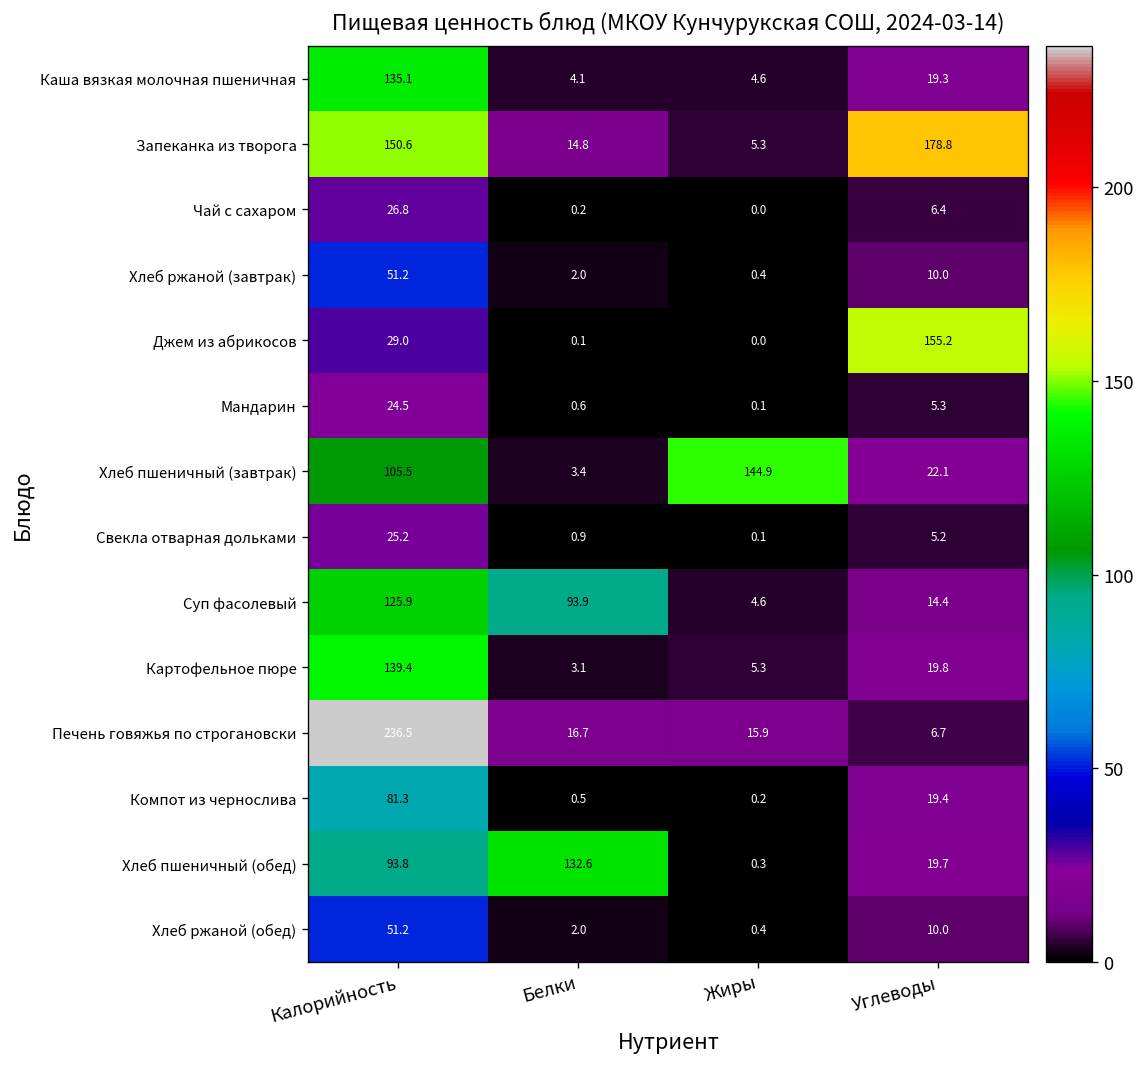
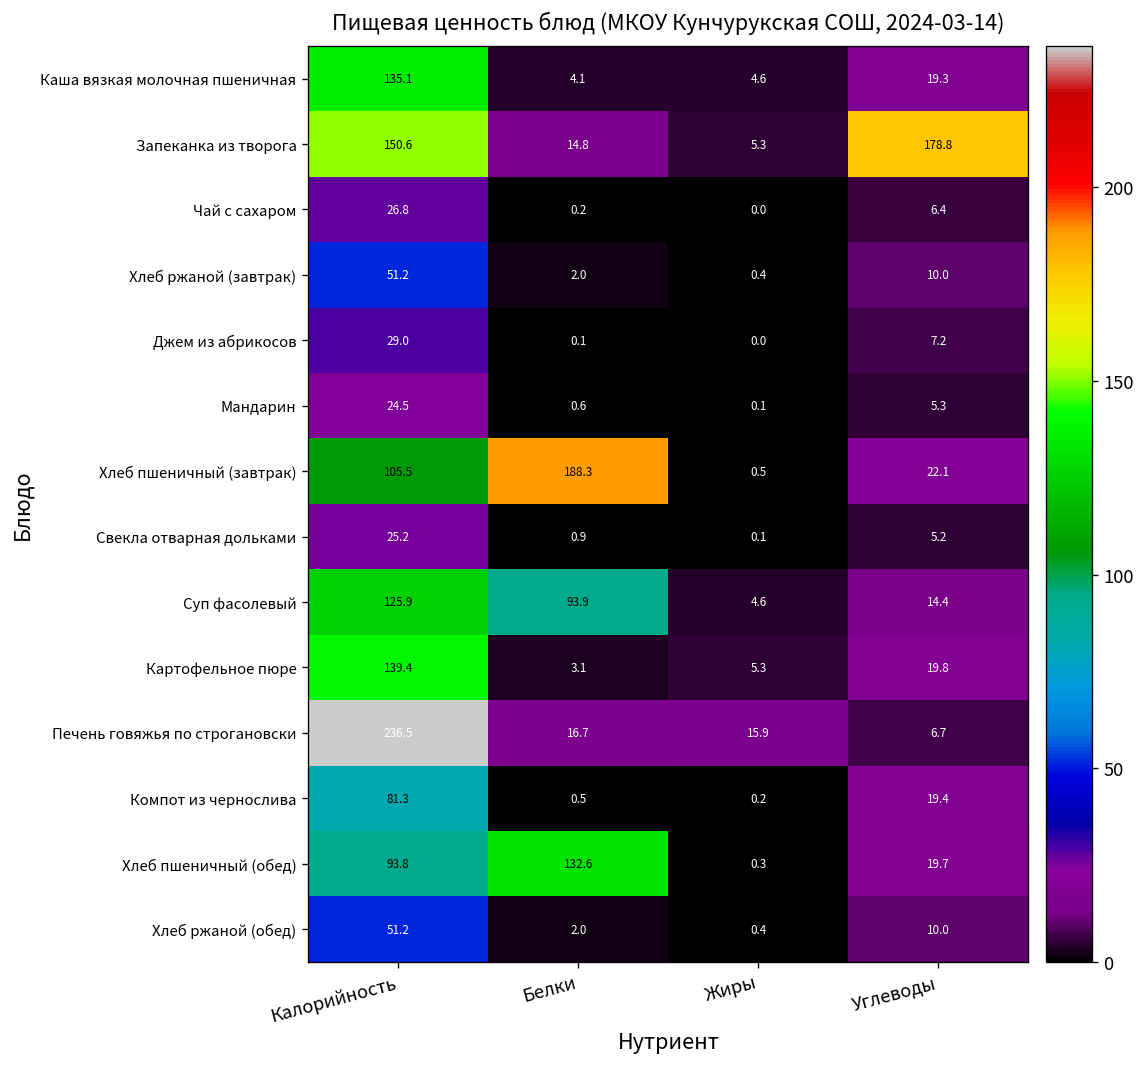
Джем из абрикосов, Углеводы: 155.2 -> 7.2
Хлеб пшеничный (завтрак), Белки: 3.4 -> 188.3
Хлеб пшеничный (завтрак), Жиры: 144.9 -> 0.5
